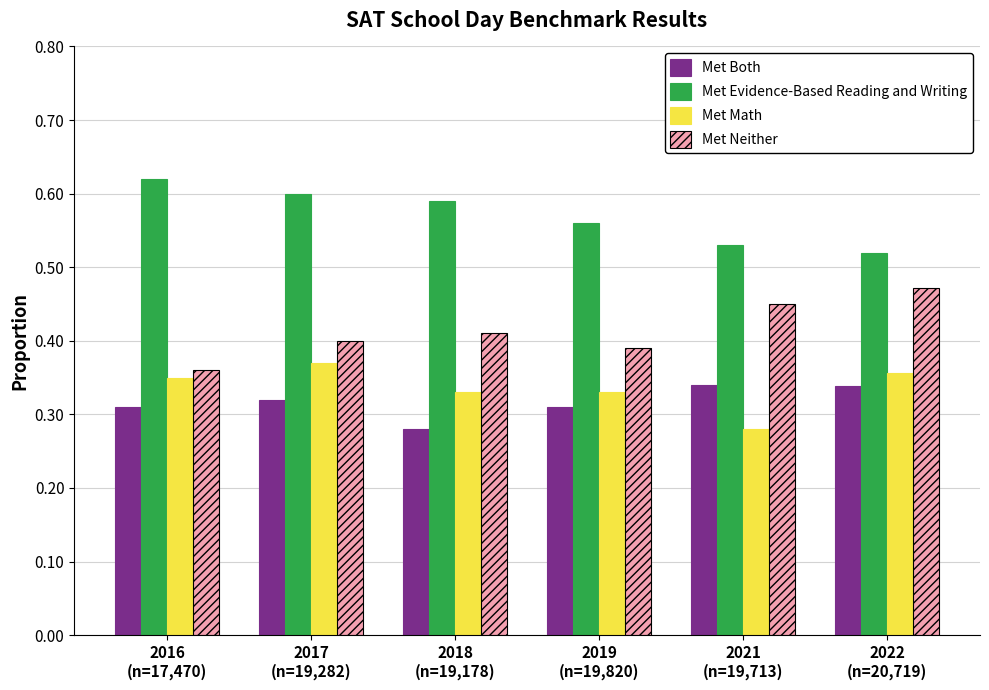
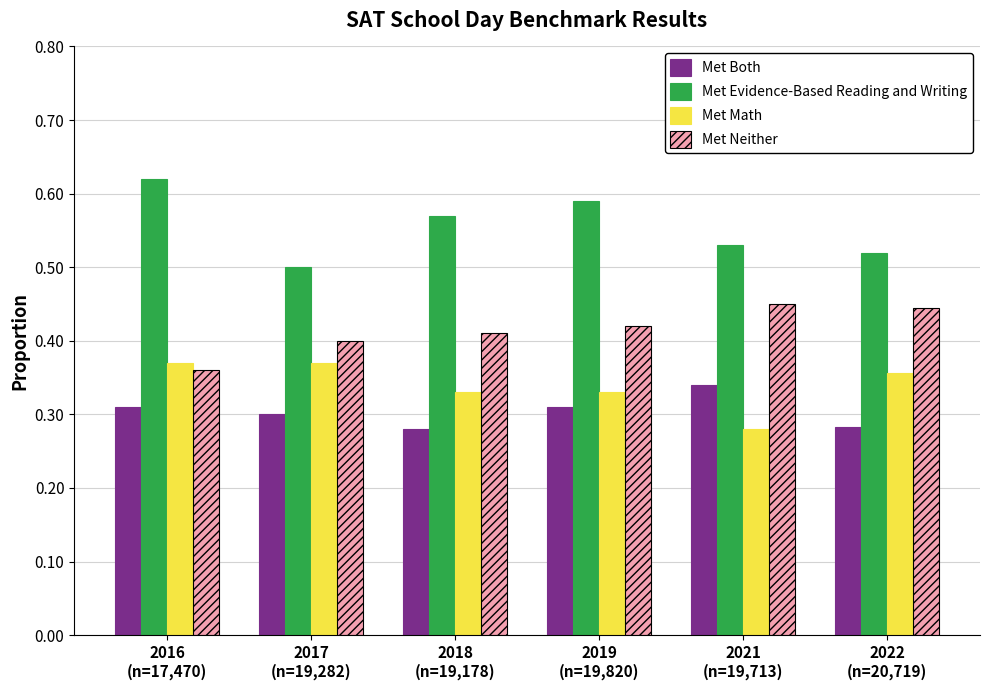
Met Math, 2016 (n=17,470): 0.35 -> 0.37
Met Both, 2017 (n=19,282): 0.32 -> 0.30
Met Evidence-Based Reading and Writing, 2017 (n=19,282): 0.6 -> 0.5
Met Evidence-Based Reading and Writing, 2018 (n=19,178): 0.59 -> 0.57
Met Evidence-Based Reading and Writing, 2019 (n=19,820): 0.56 -> 0.59
Met Neither, 2019 (n=19,820): 0.39 -> 0.42
Met Both, 2022 (n=20,719): 0.34 -> 0.28
Met Neither, 2022 (n=20,719): 0.47 -> 0.45
